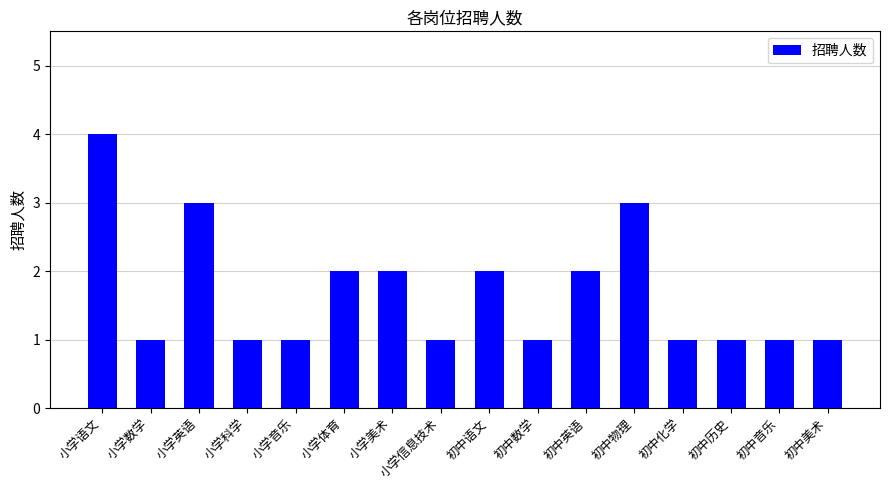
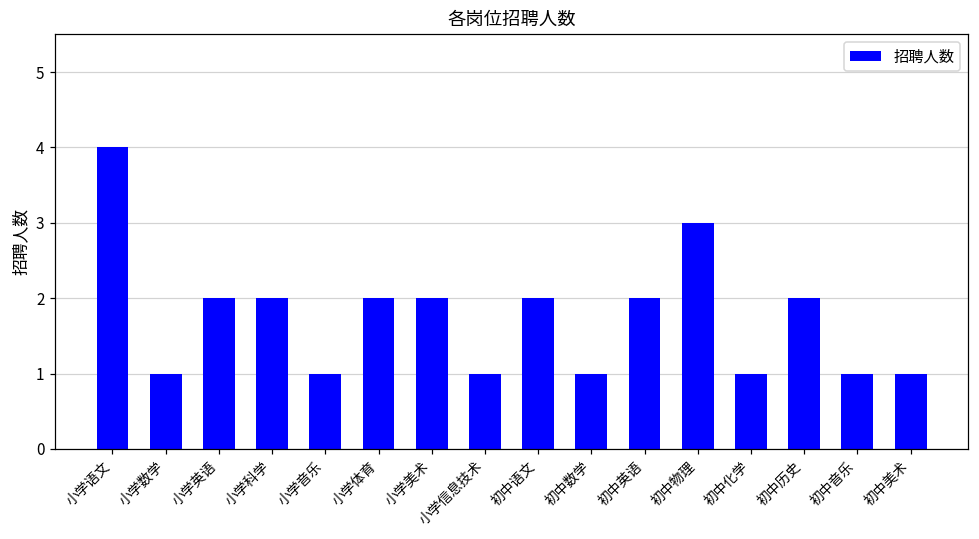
小学英语: 3 -> 2
小学科学: 1 -> 2
初中历史: 1 -> 2
